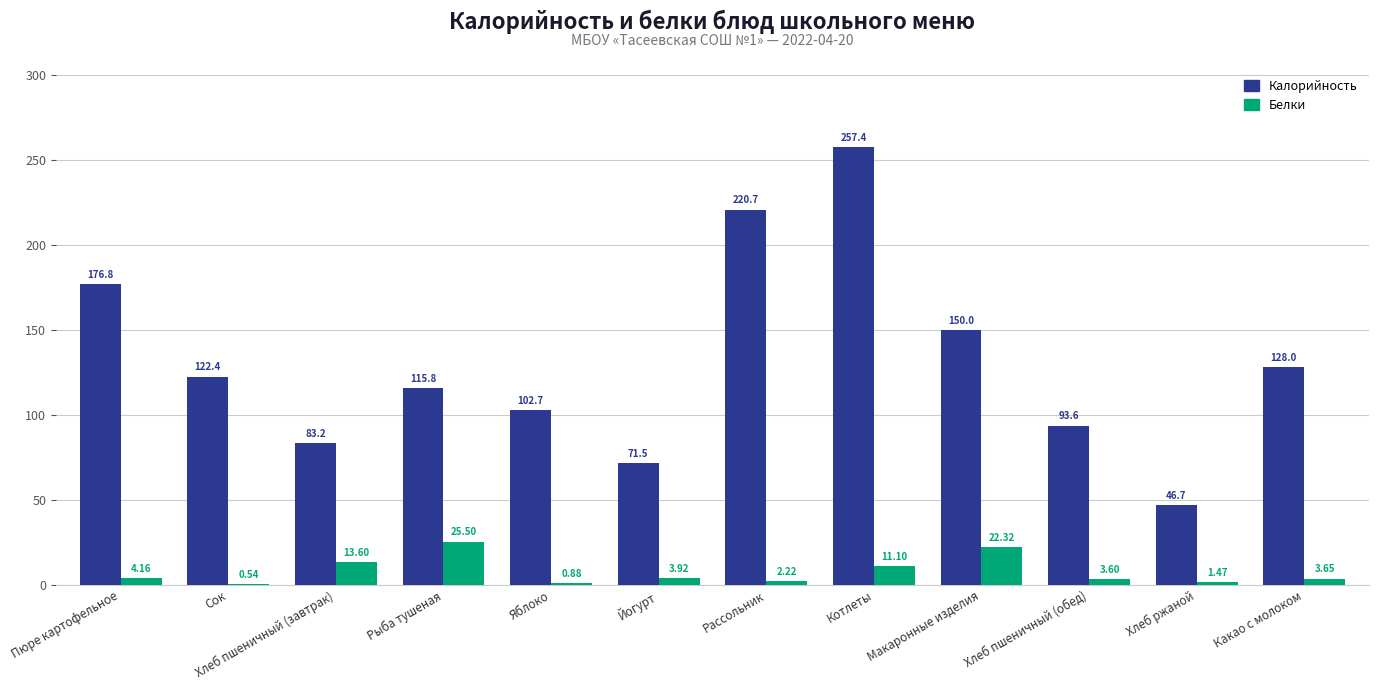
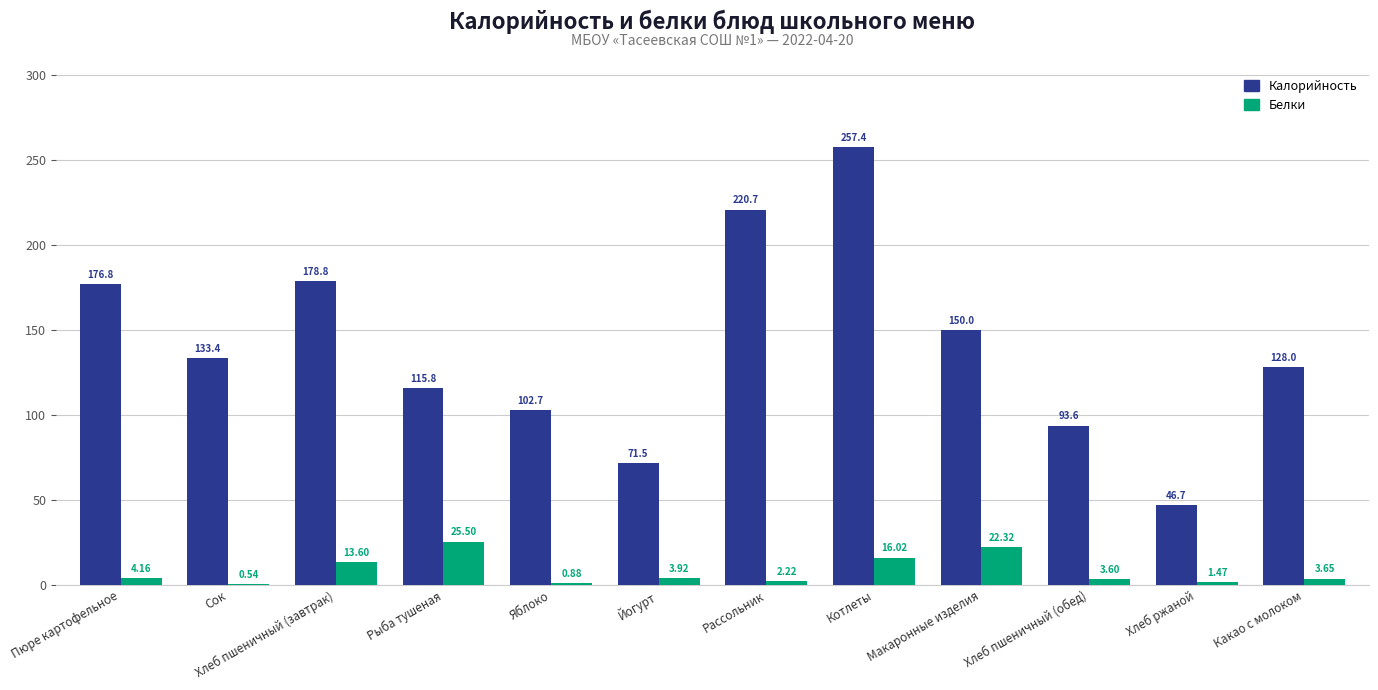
Калорийность, Сок: 122.4 -> 133.4
Калорийность, Хлеб пшеничный (завтрак): 83.2 -> 178.8
Белки, Котлеты: 11.10 -> 16.02
